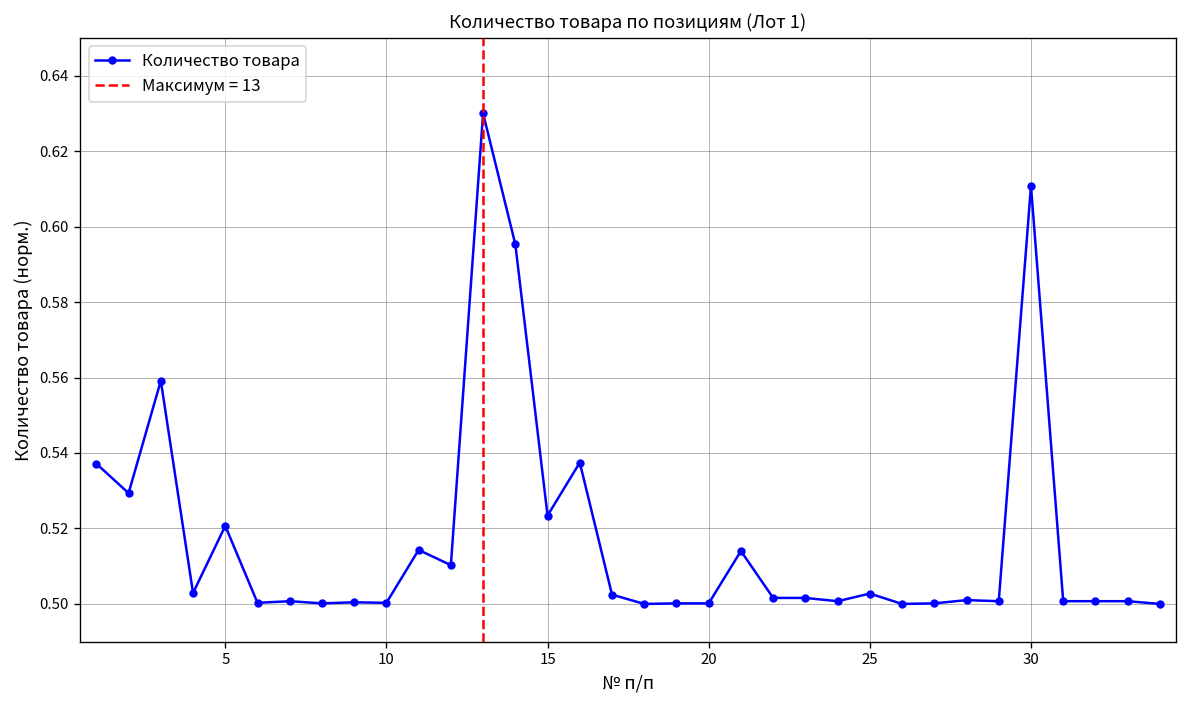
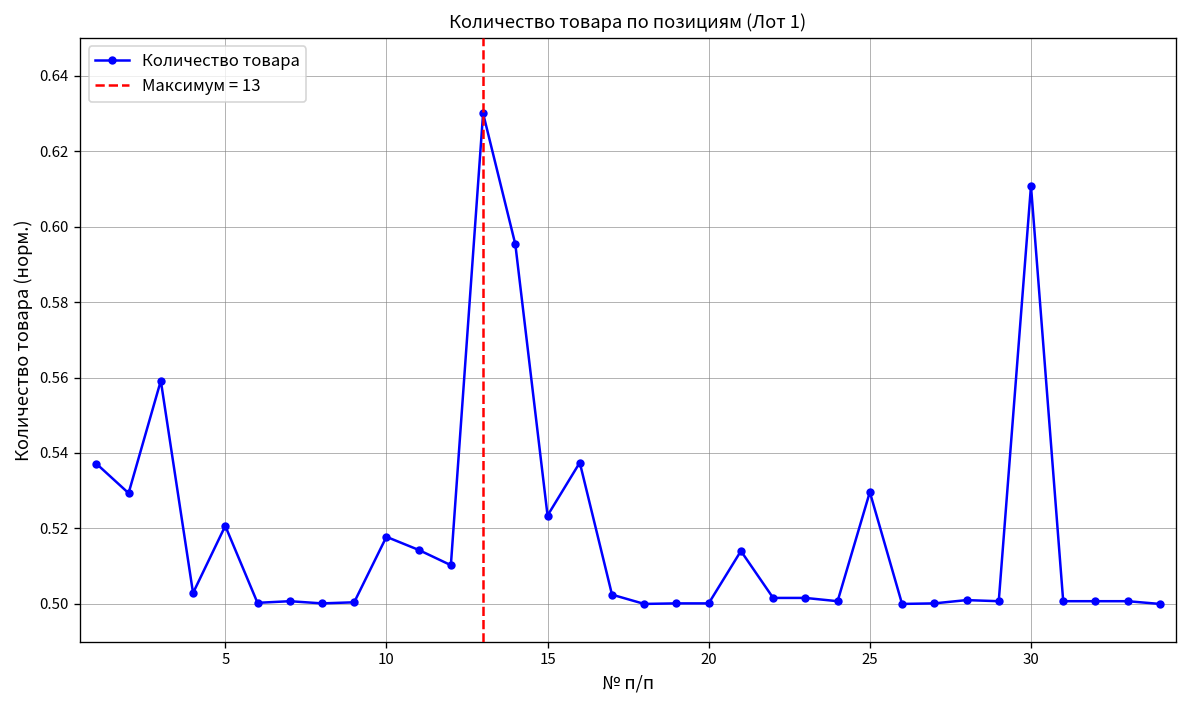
10: 0.500 -> 0.518
25: 0.503 -> 0.530
